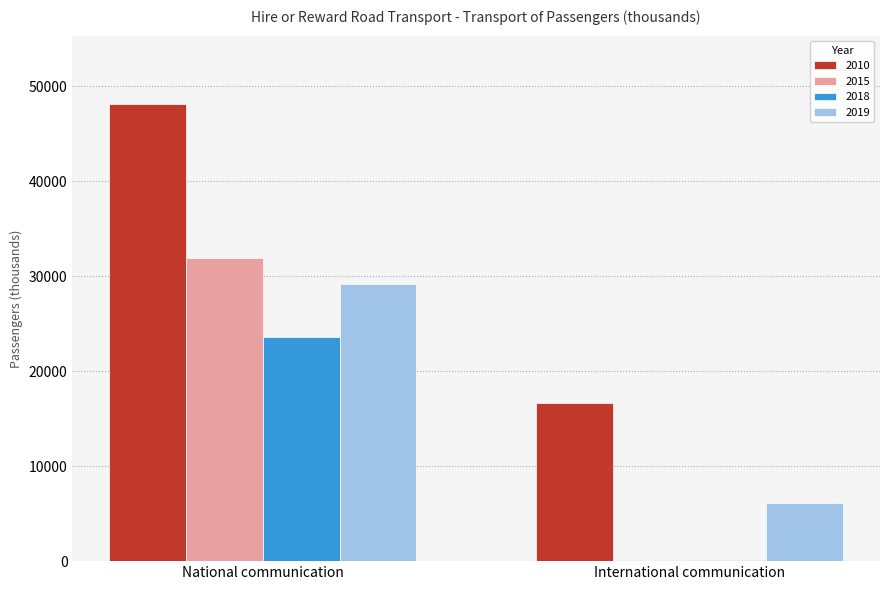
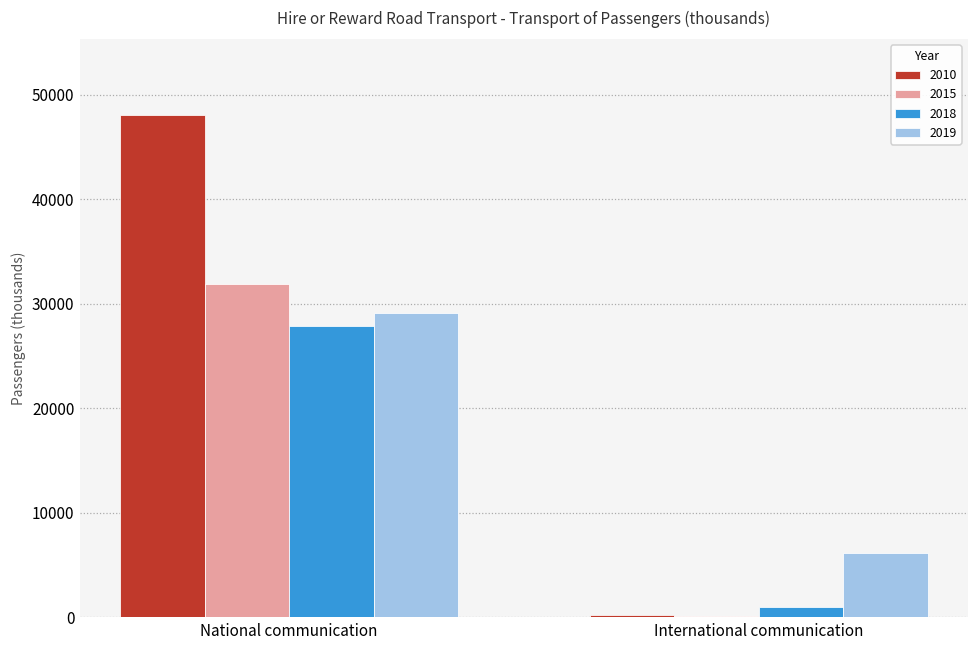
2018, National communication: 24000 -> 28000
2010, International communication: 17000 -> 0
2018, International communication: 0 -> 1000
